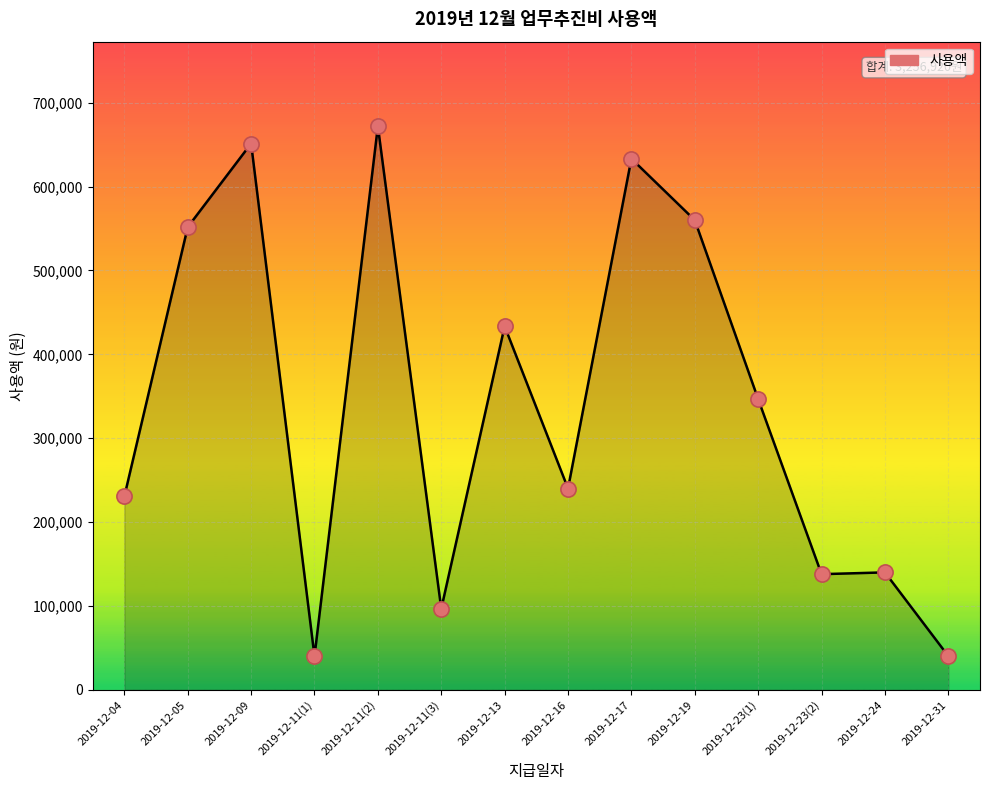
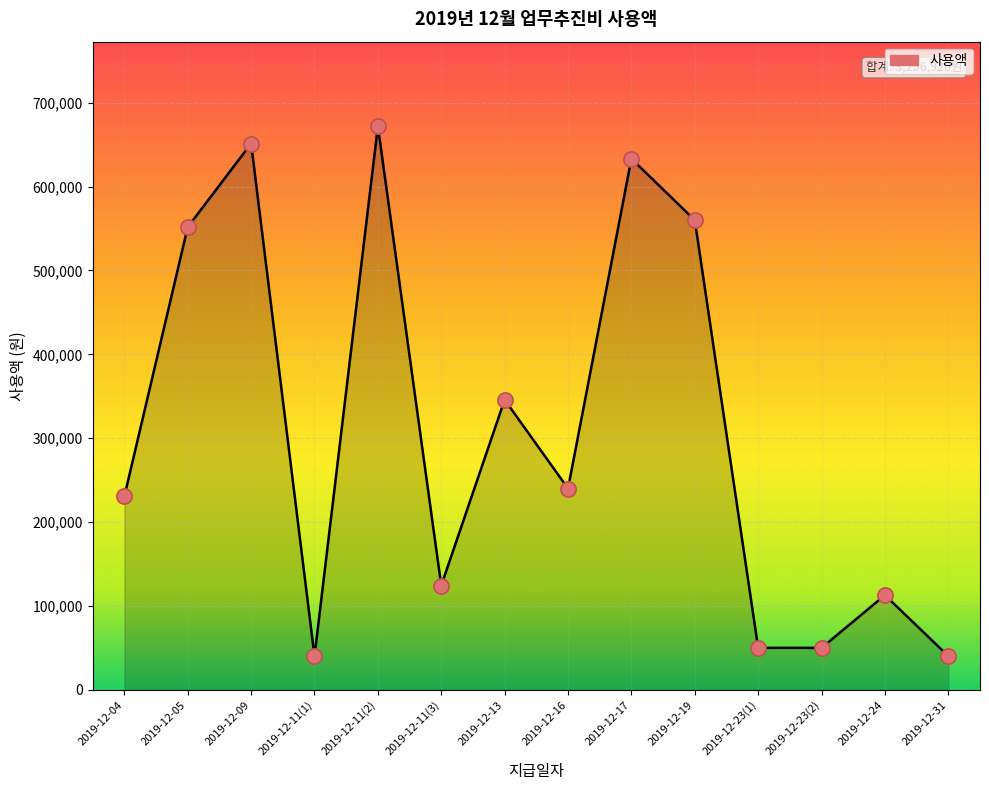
2019-12-11(3): 100,000 -> 120,000
2019-12-13: 430,000 -> 350,000
2019-12-23(1): 350,000 -> 50,000
2019-12-23(2): 140,000 -> 50,000
2019-12-24: 140,000 -> 110,000
